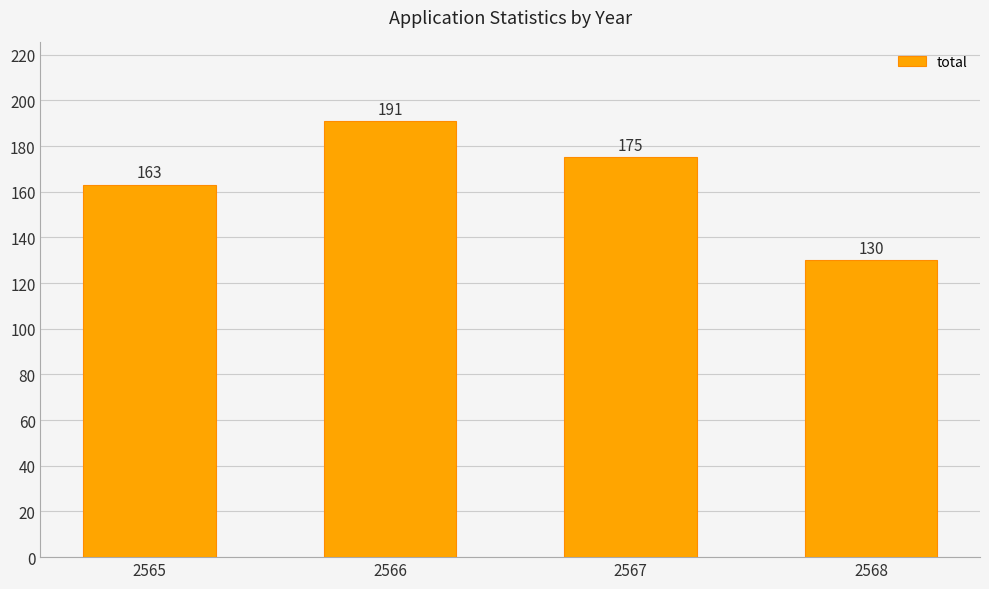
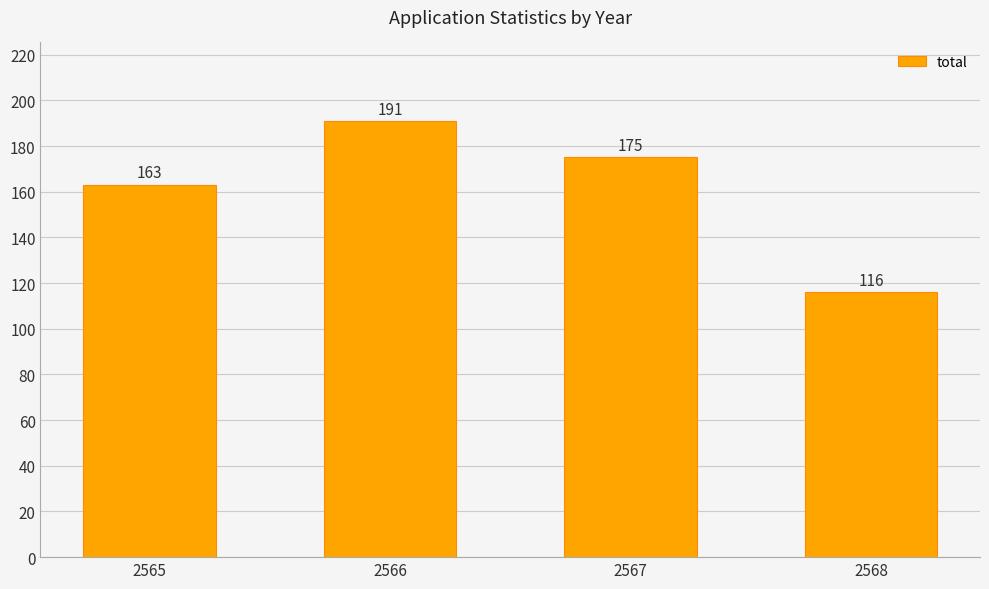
2568: 130 -> 116
